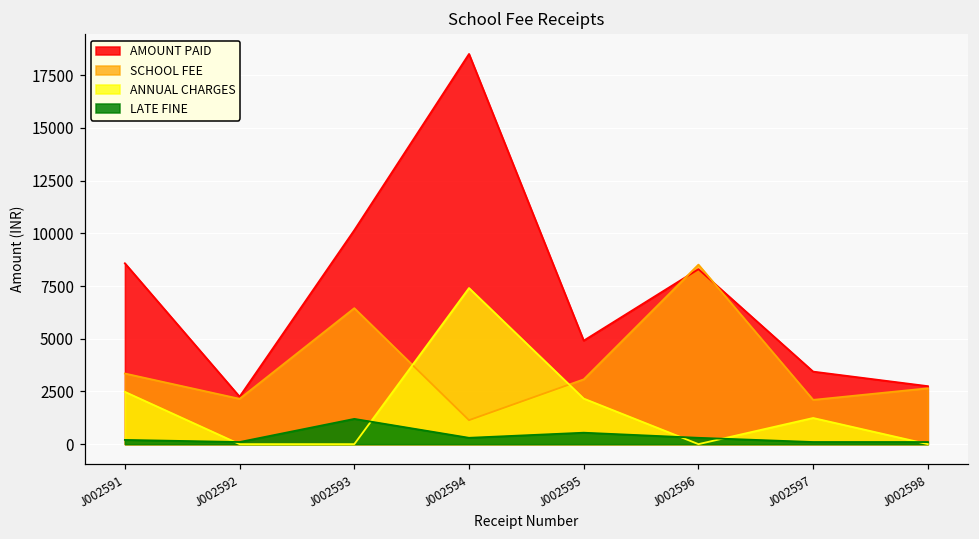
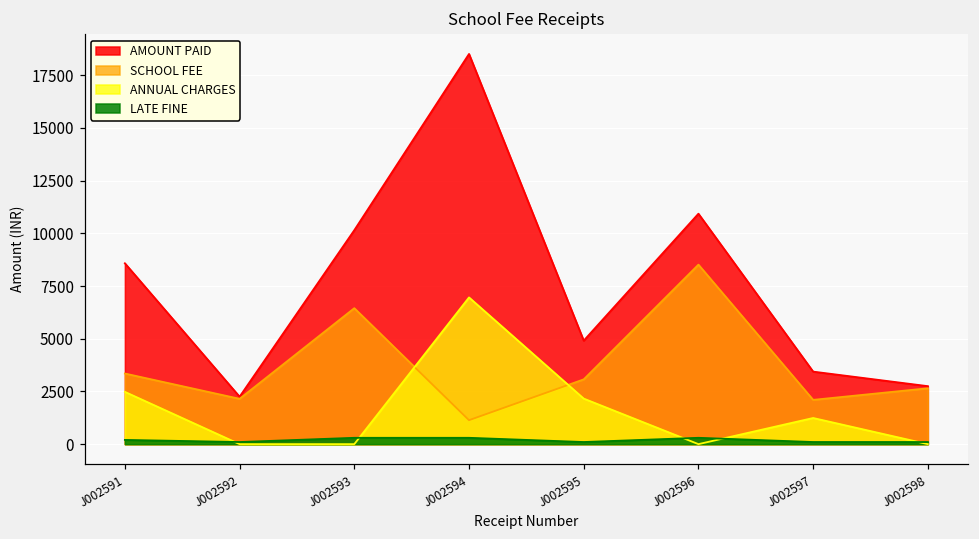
LATE FINE, J002593: 1200 -> 300
ANNUAL CHARGES, J002594: 7400 -> 7000
LATE FINE, J002595: 500 -> 100
AMOUNT PAID, J002596: 8300 -> 10900
